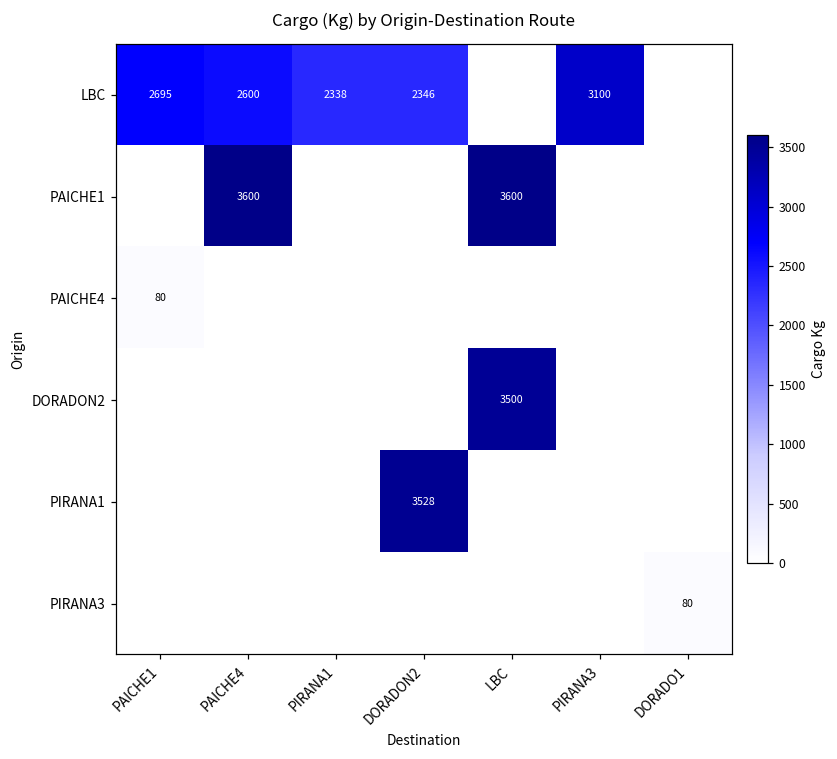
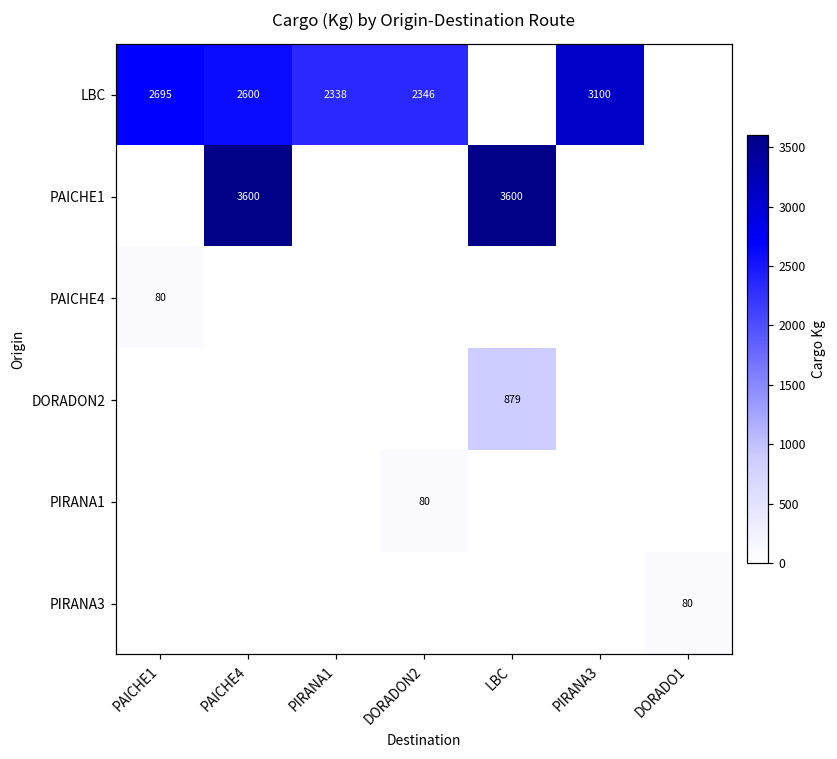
DORADON2, LBC: 3500 -> 879
PIRANA1, DORADON2: 3528 -> 80
